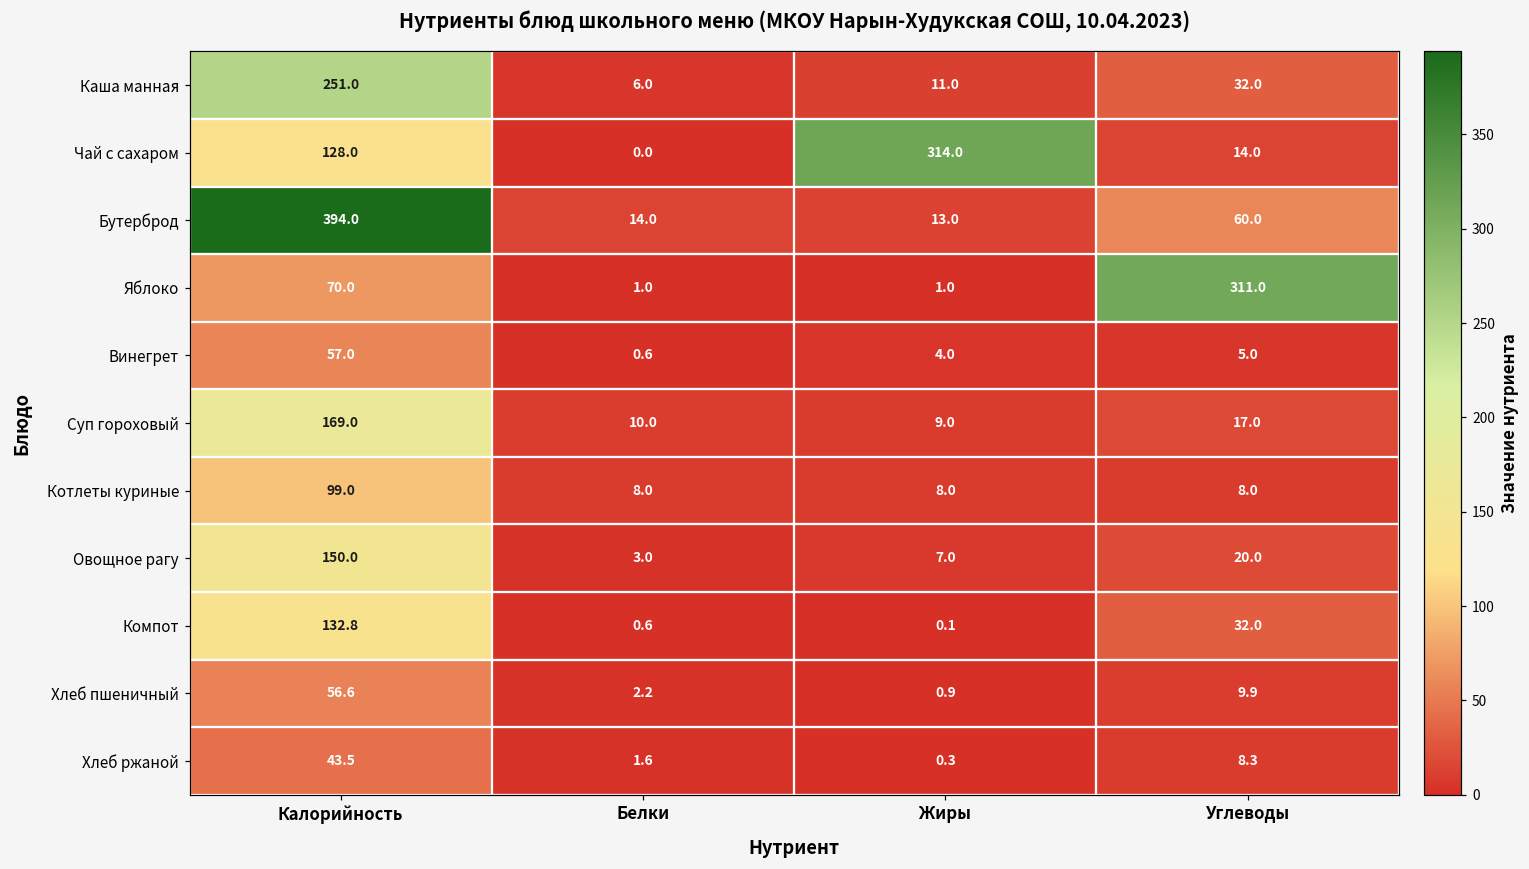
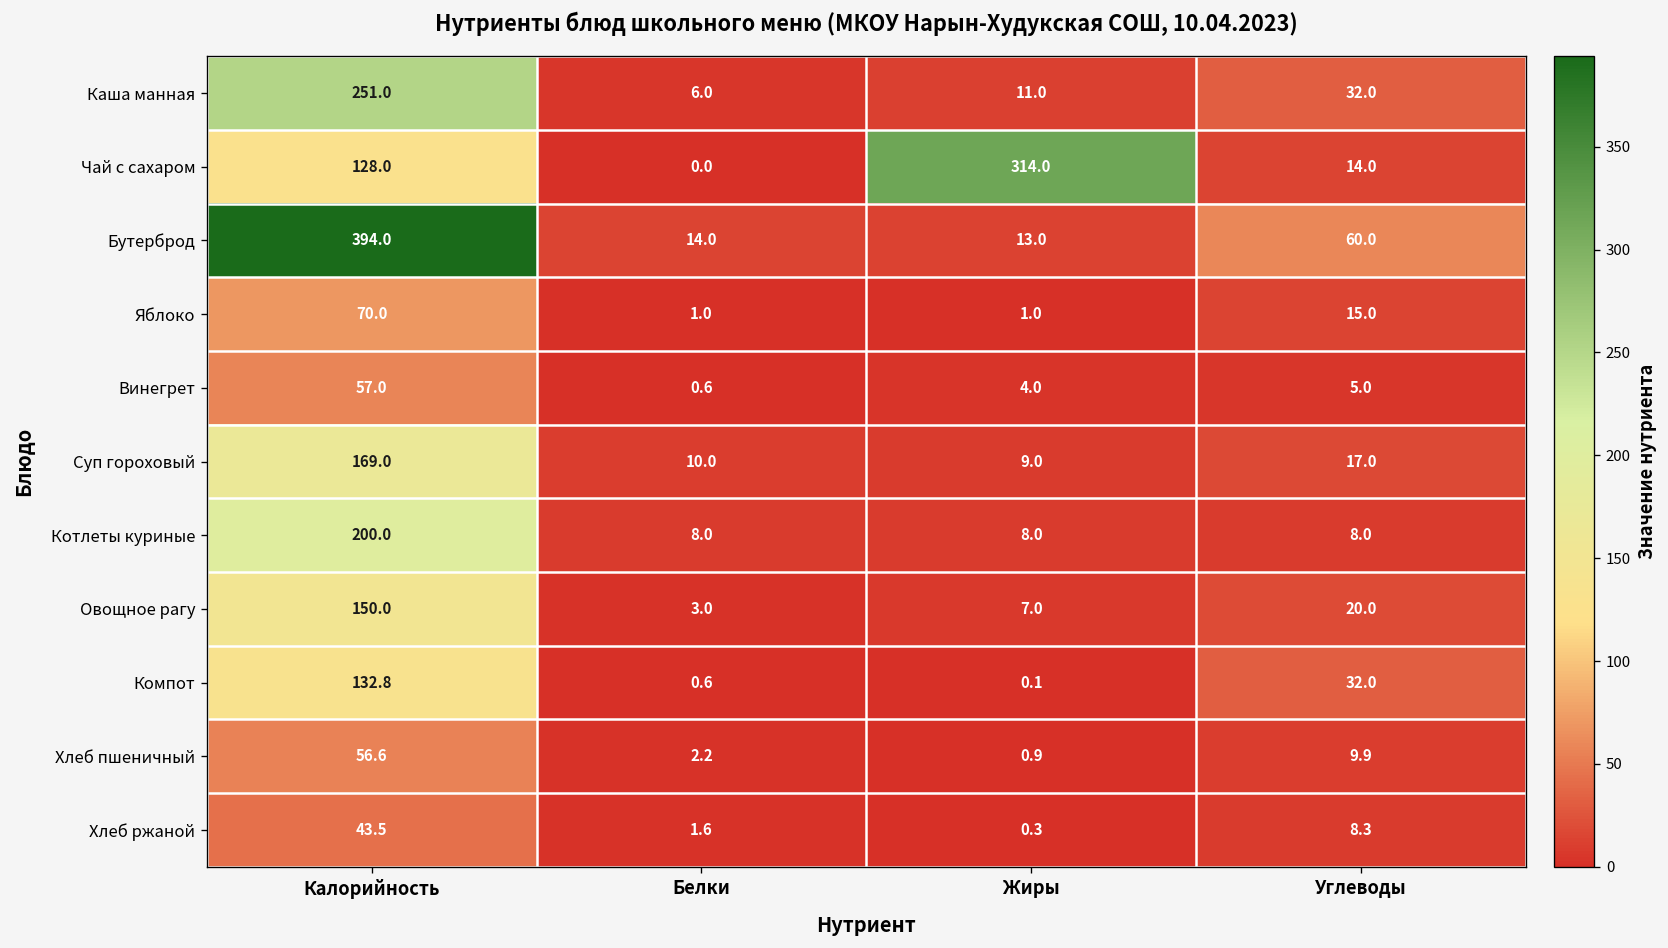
Яблоко, Углеводы: 311.0 -> 15.0
Котлеты куриные, Калорийность: 99.0 -> 200.0
